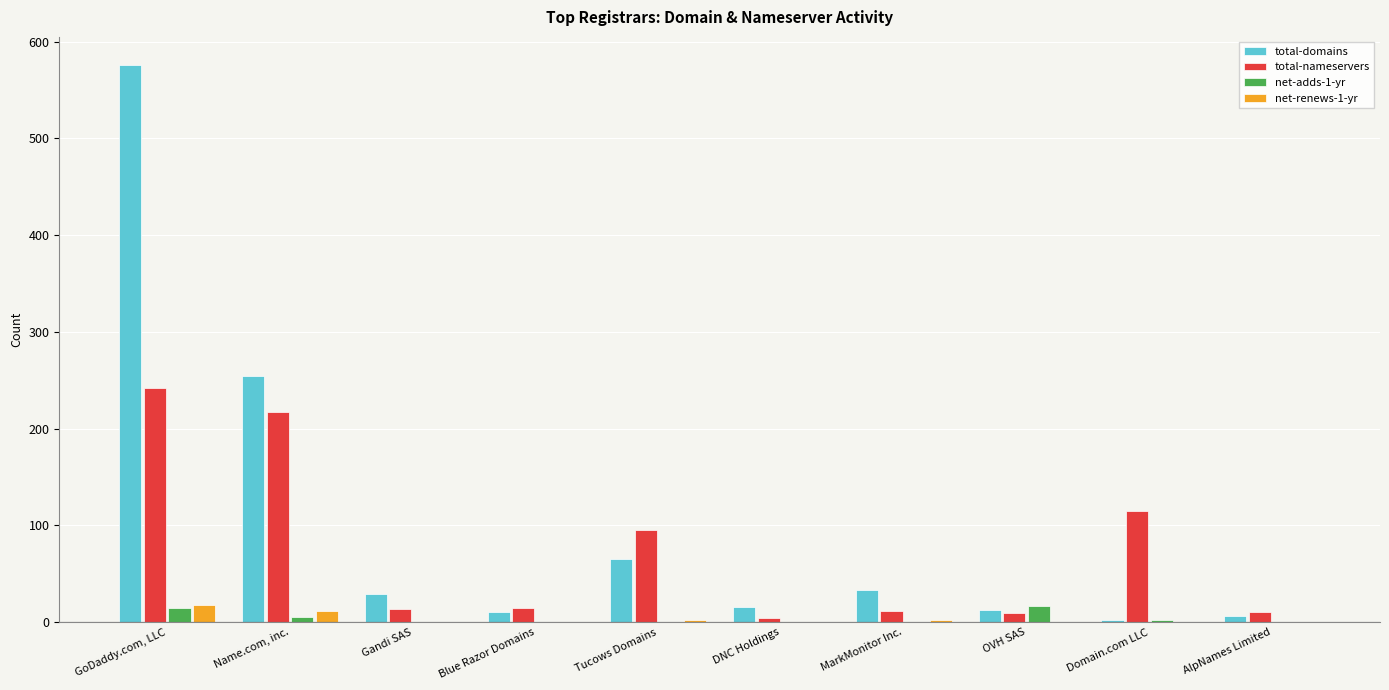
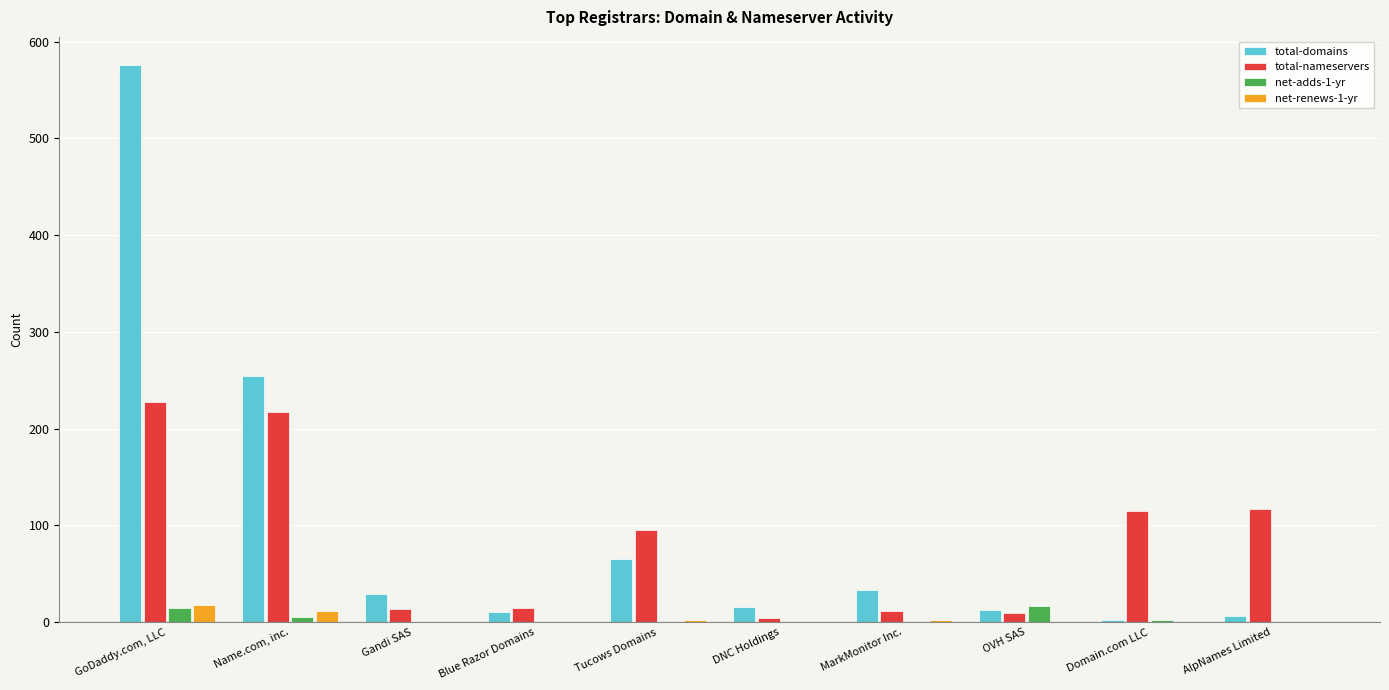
total-nameservers, GoDaddy.com, LLC: 240 -> 230
total-nameservers, AlpNames Limited: 10 -> 120
